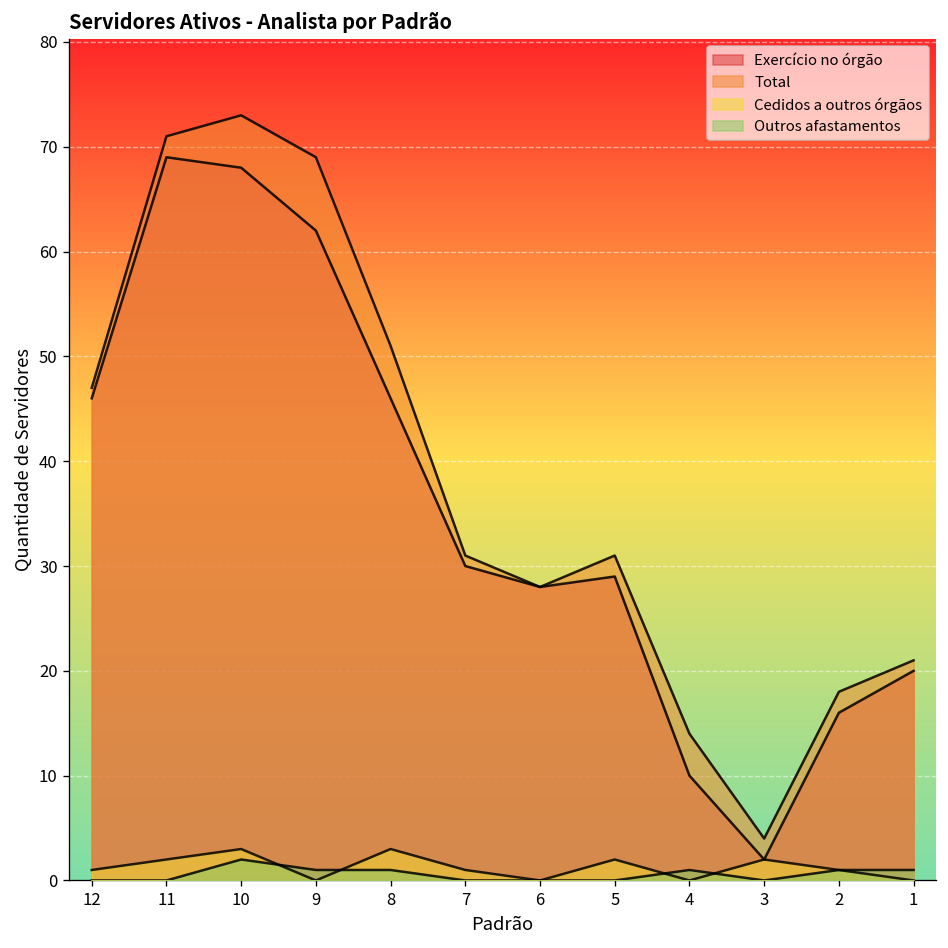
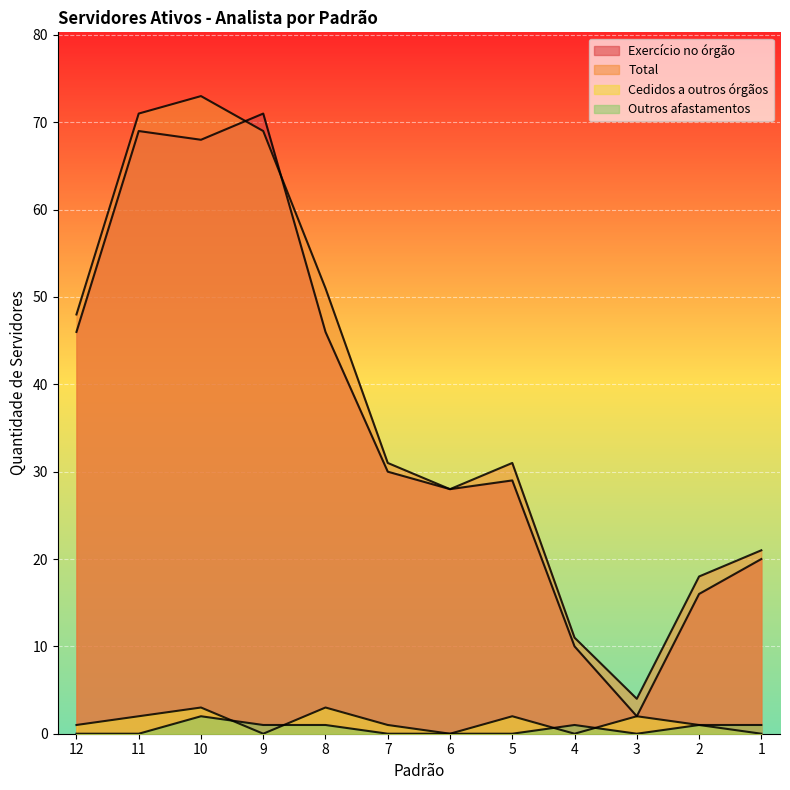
Total, 12: 47 -> 48
Exercício no órgão, 9: 62 -> 71
Total, 4: 14 -> 11
